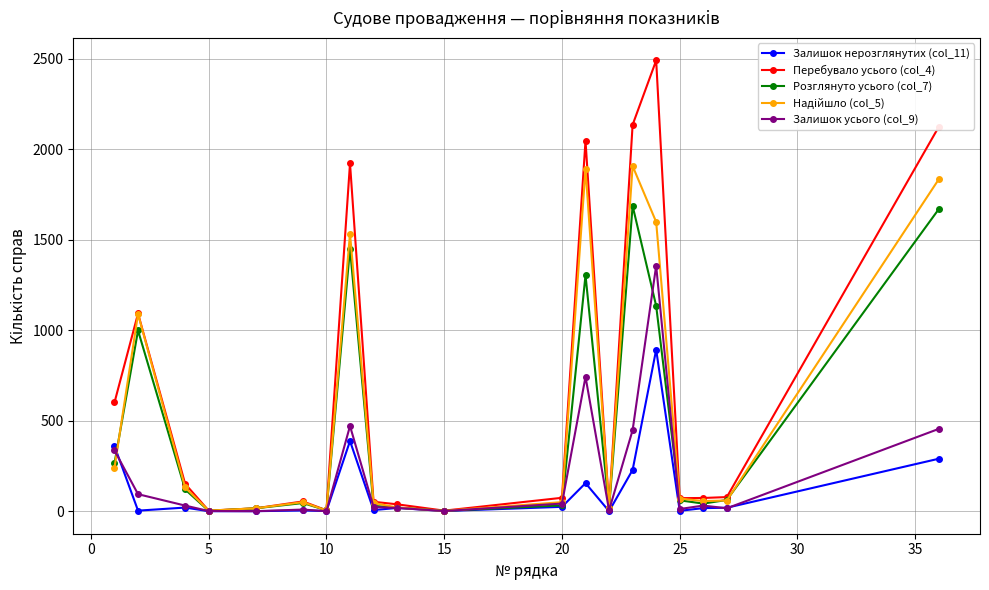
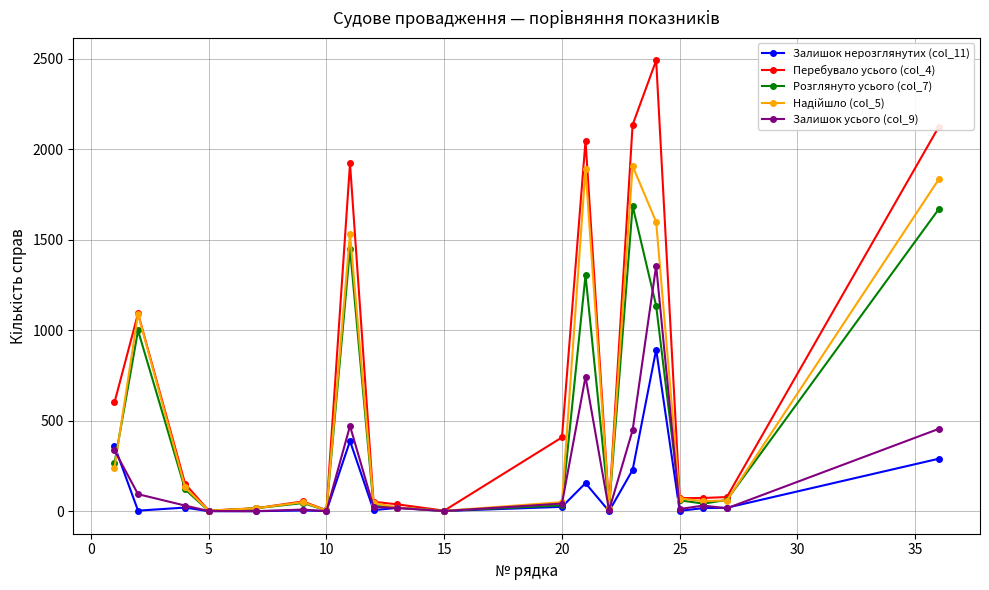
Перебувало усього (col_4), 20: 70 -> 410
